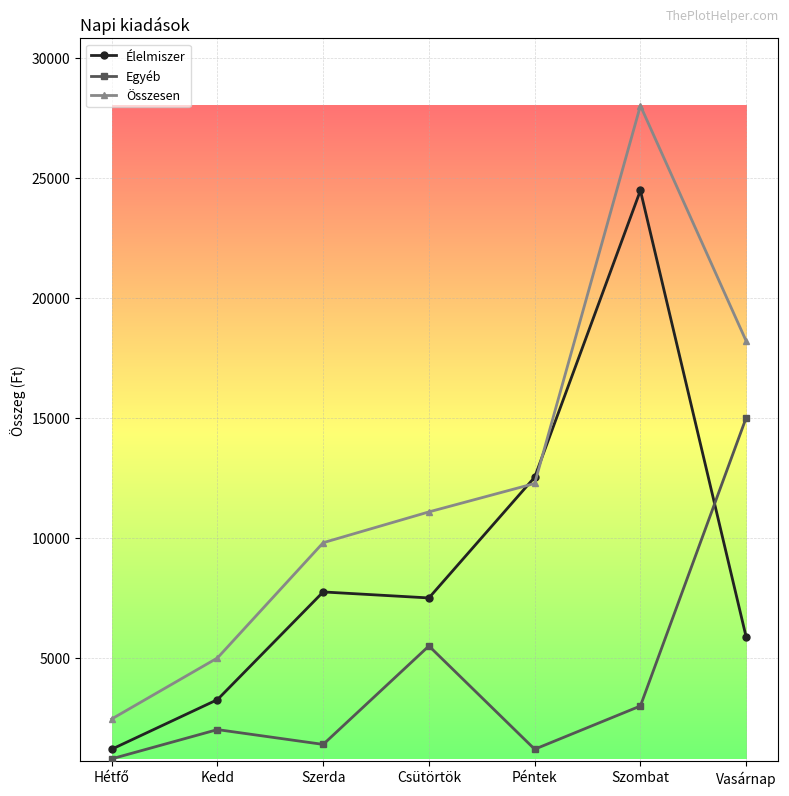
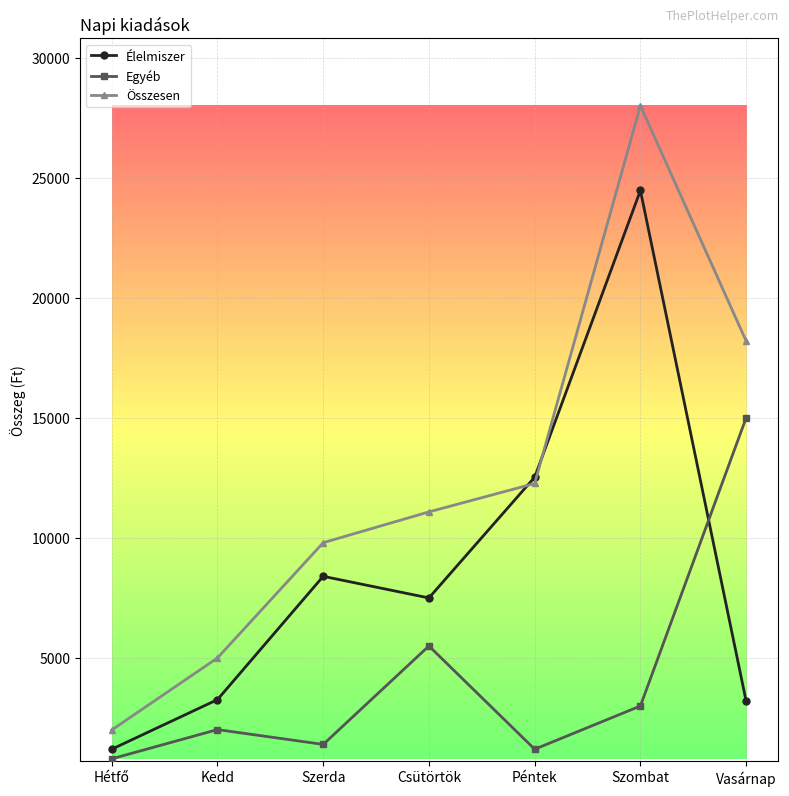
Összesen, Hétfő: 2500 -> 2000
Élelmiszer, Szerda: 7800 -> 8400
Élelmiszer, Vasárnap: 5900 -> 3200
